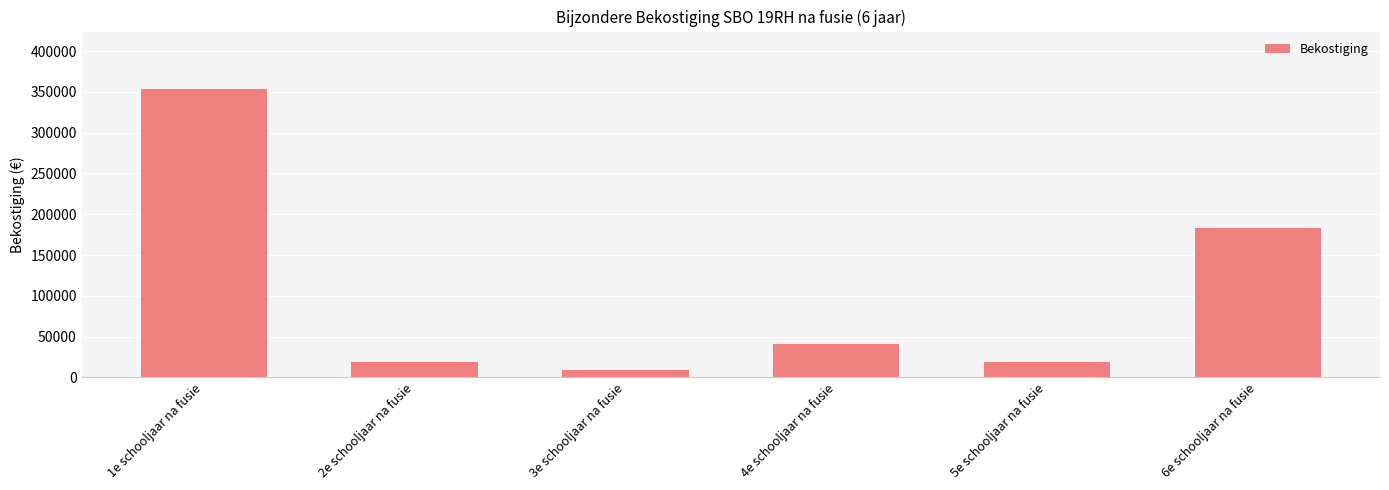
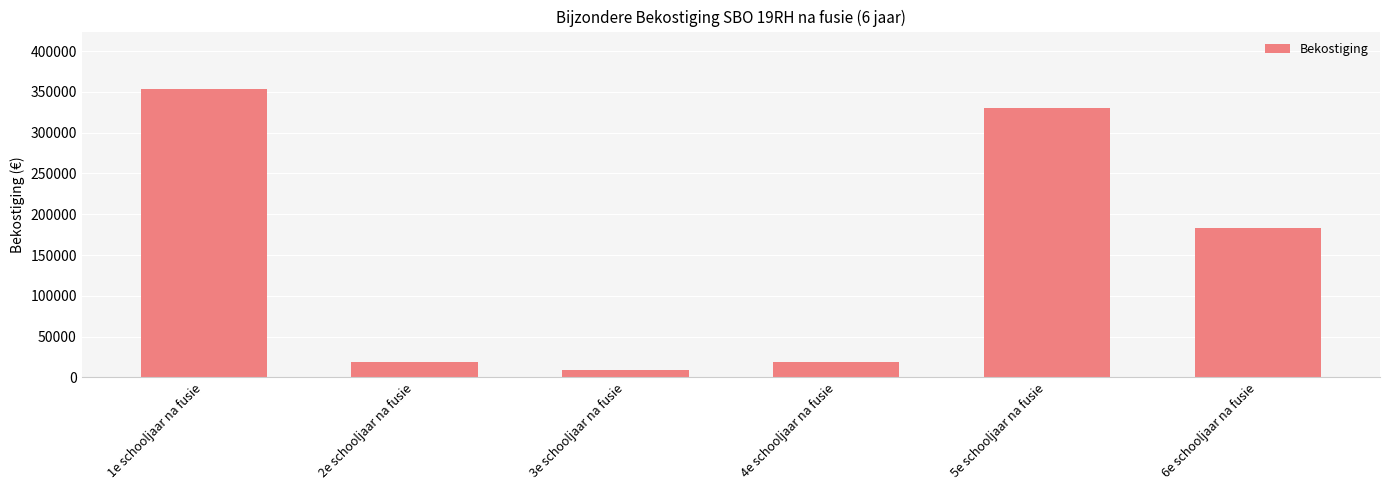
4e schooljaar na fusie: 40000 -> 20000
5e schooljaar na fusie: 20000 -> 330000
